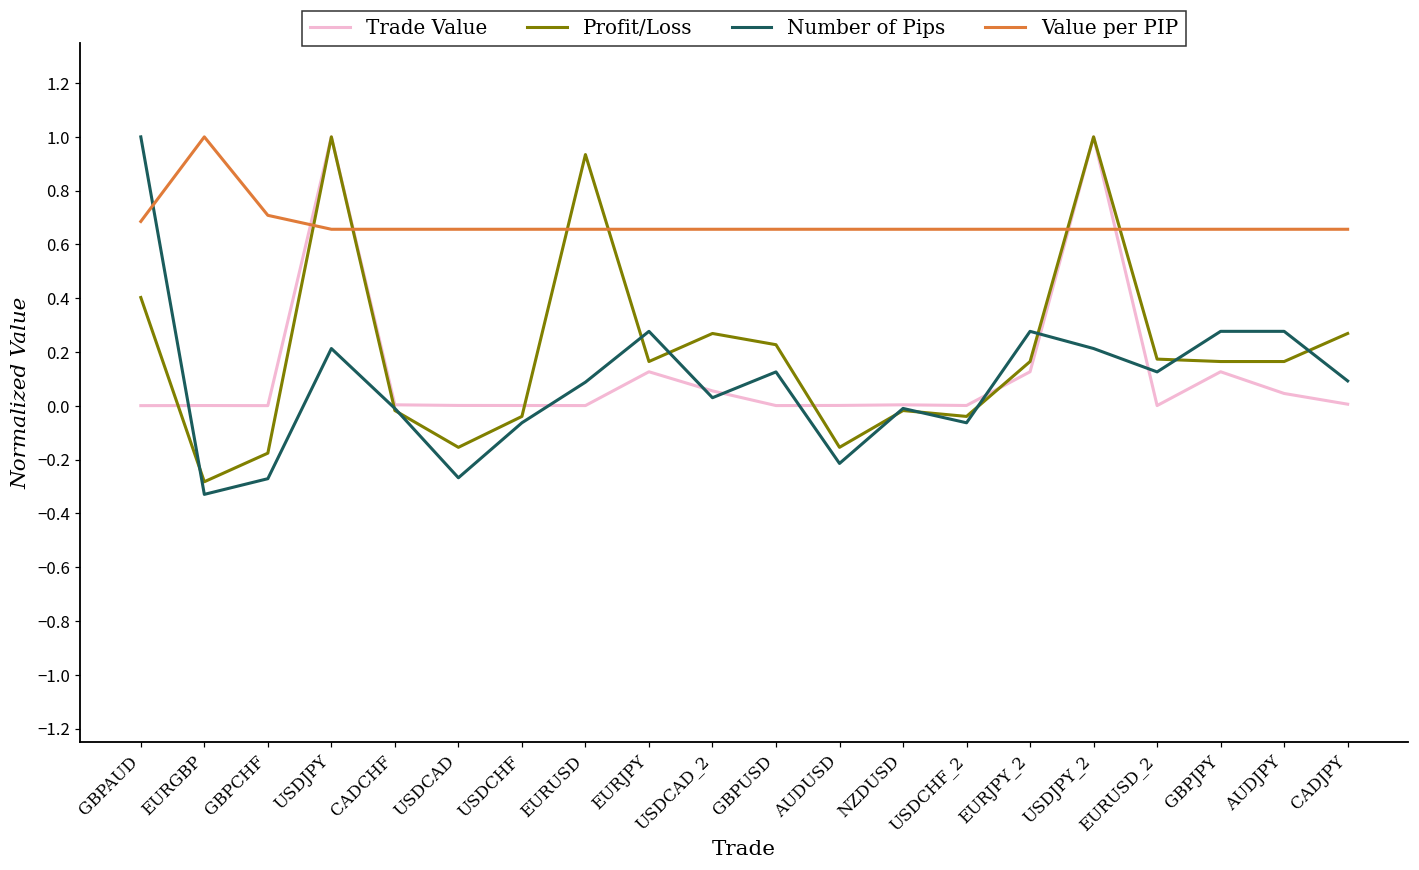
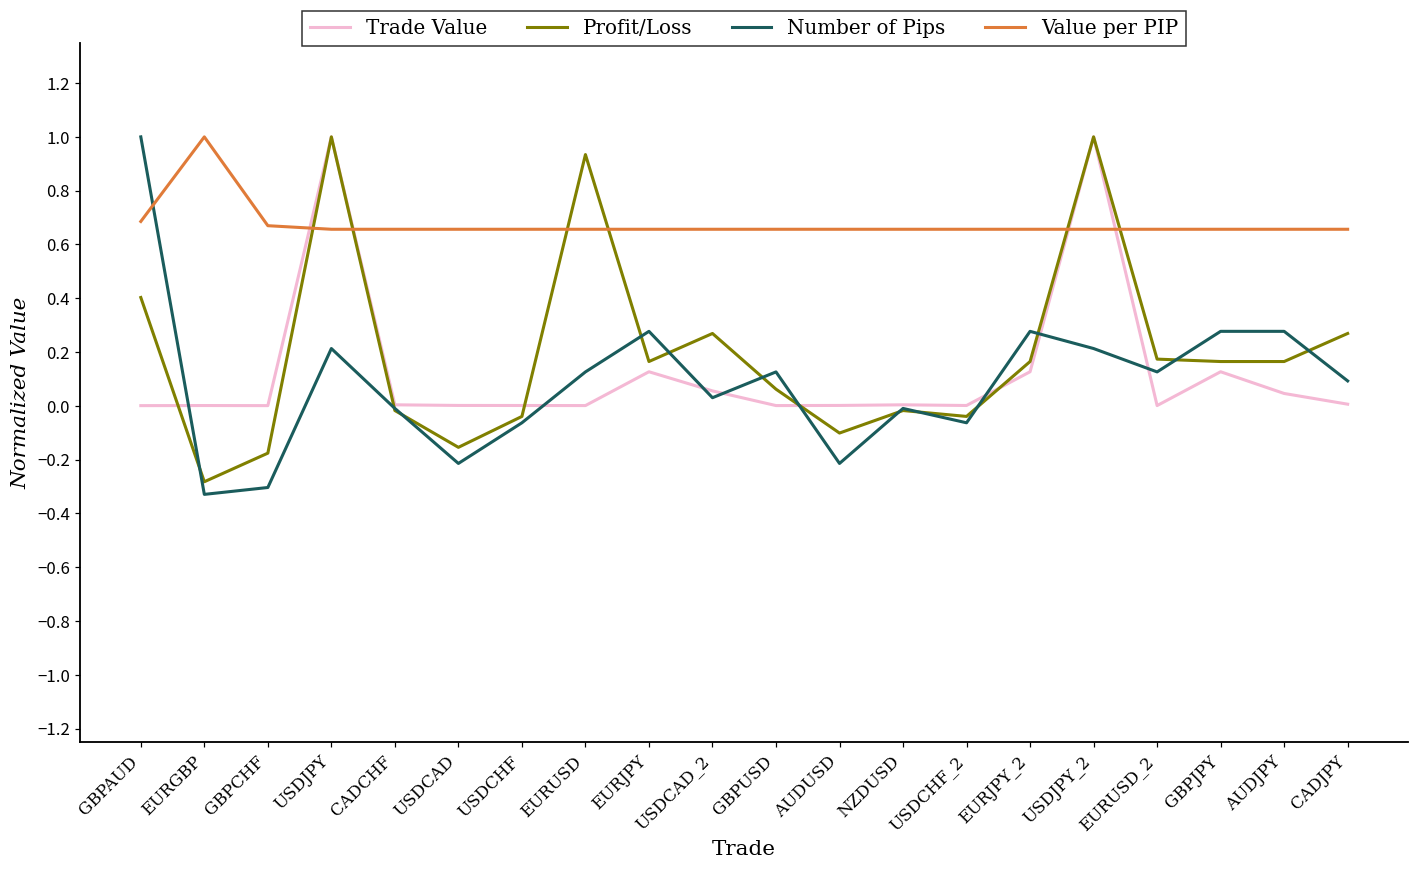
Number of Pips, GBPCHF: -0.27 -> -0.30
Value per PIP, GBPCHF: 0.71 -> 0.67
Number of Pips, USDCAD: -0.27 -> -0.21
Number of Pips, EURUSD: 0.09 -> 0.13
Profit/Loss, GBPUSD: 0.23 -> 0.06
Profit/Loss, AUDUSD: -0.15 -> -0.10
